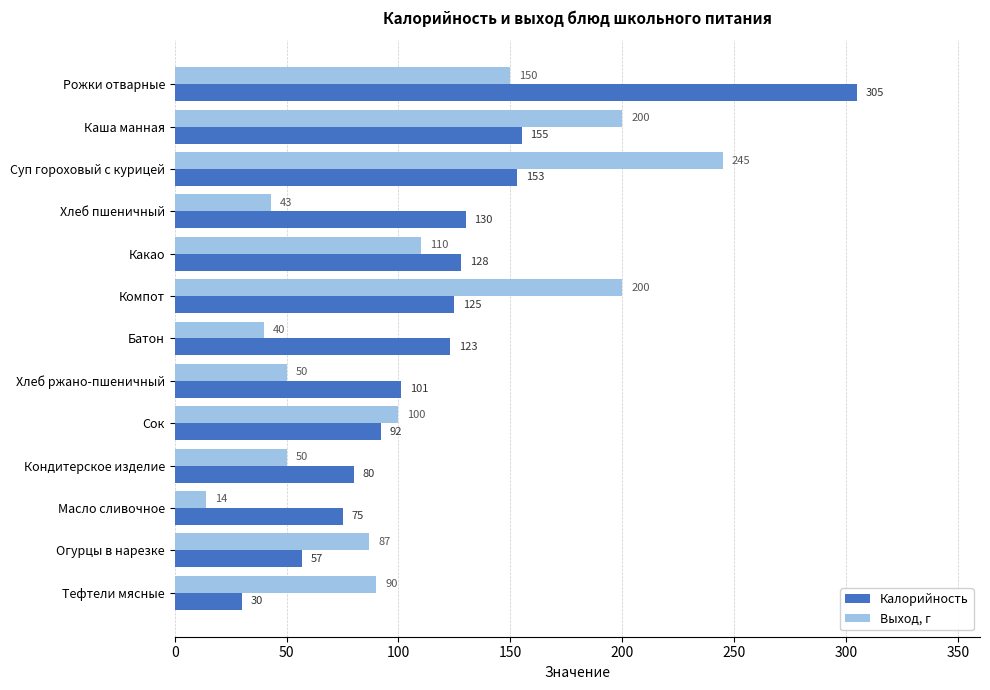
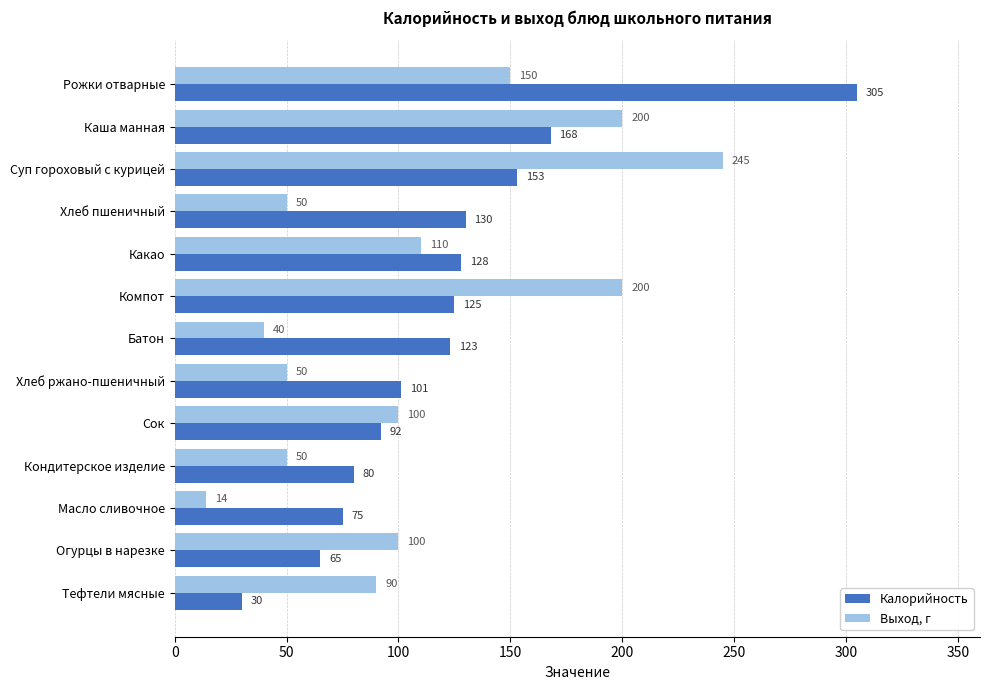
Калорийность, Каша манная: 155 -> 168
Выход, г, Хлеб пшеничный: 43 -> 50
Выход, г, Огурцы в нарезке: 87 -> 100
Калорийность, Огурцы в нарезке: 57 -> 65
